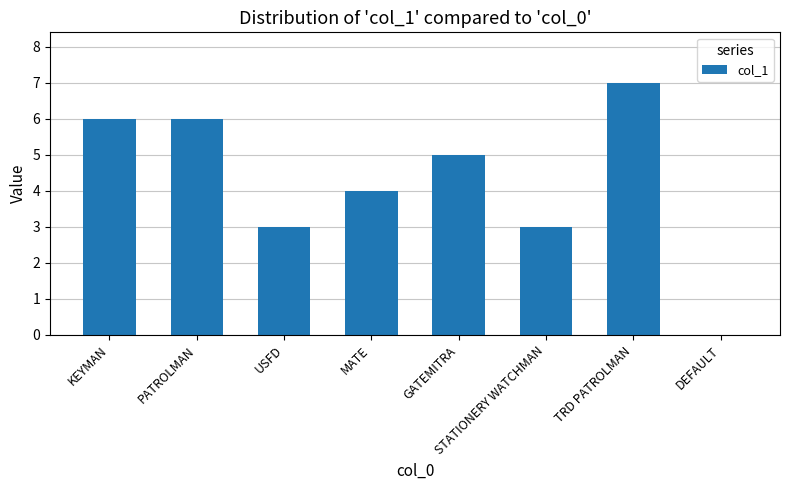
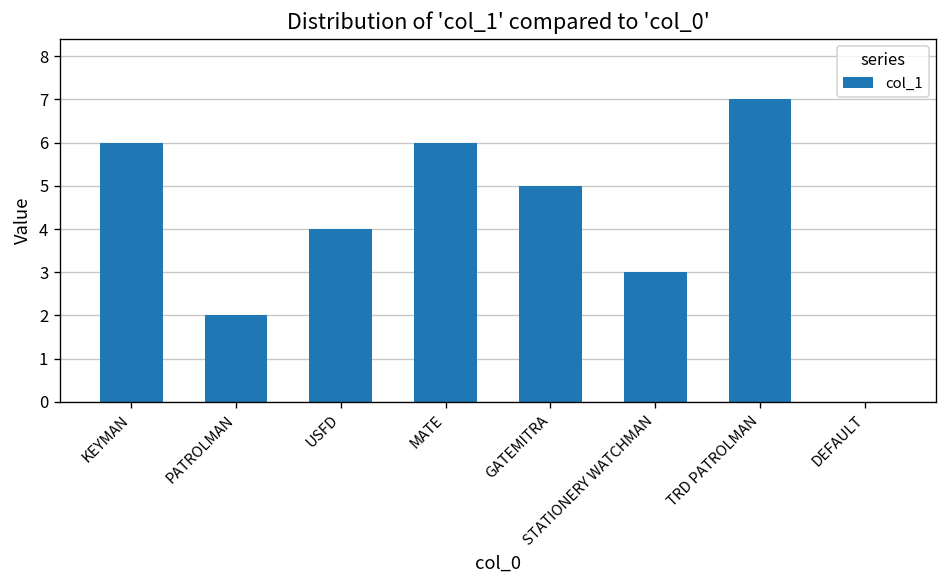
PATROLMAN: 6 -> 2
USFD: 3 -> 4
MATE: 4 -> 6
